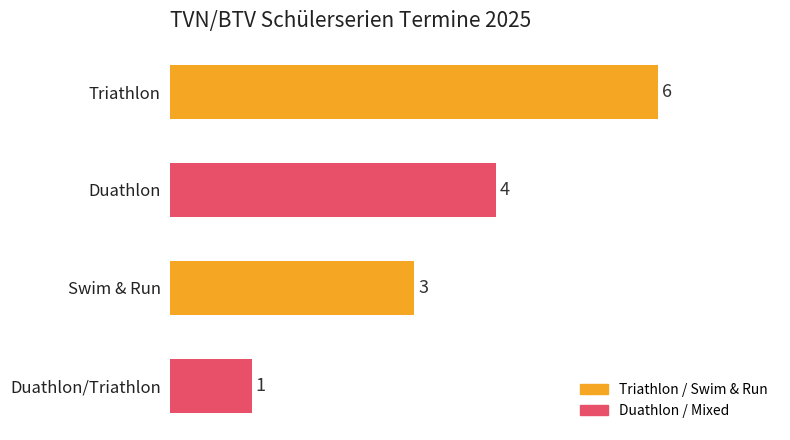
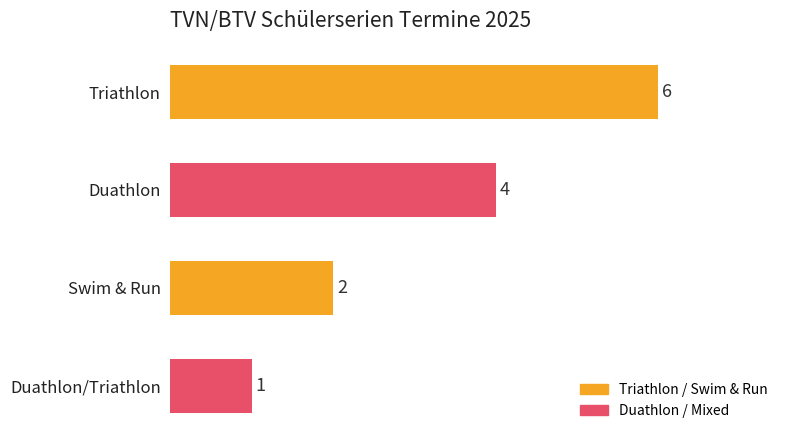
Swim & Run: 3 -> 2
